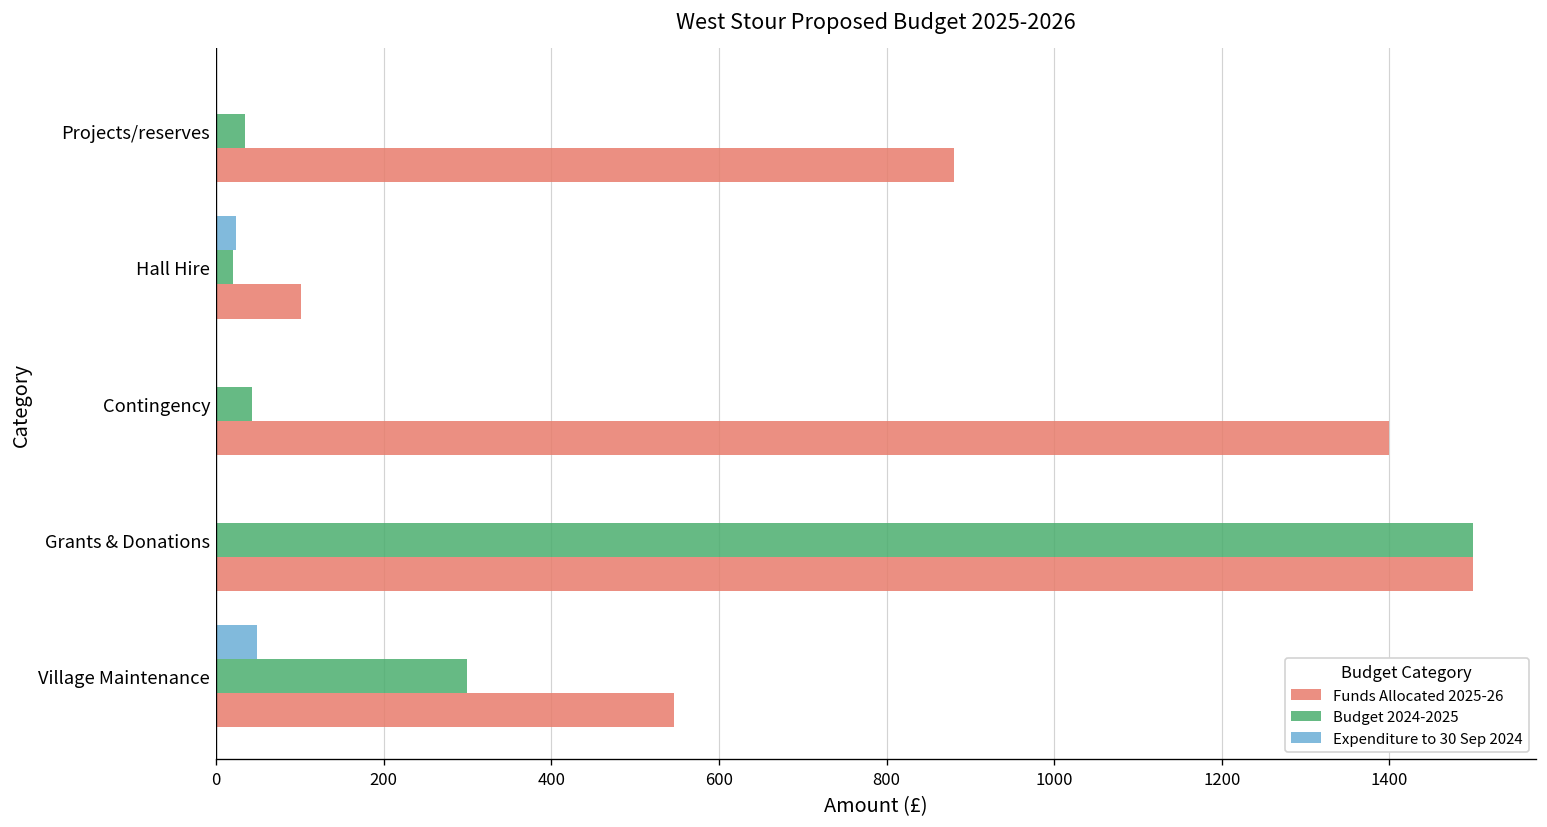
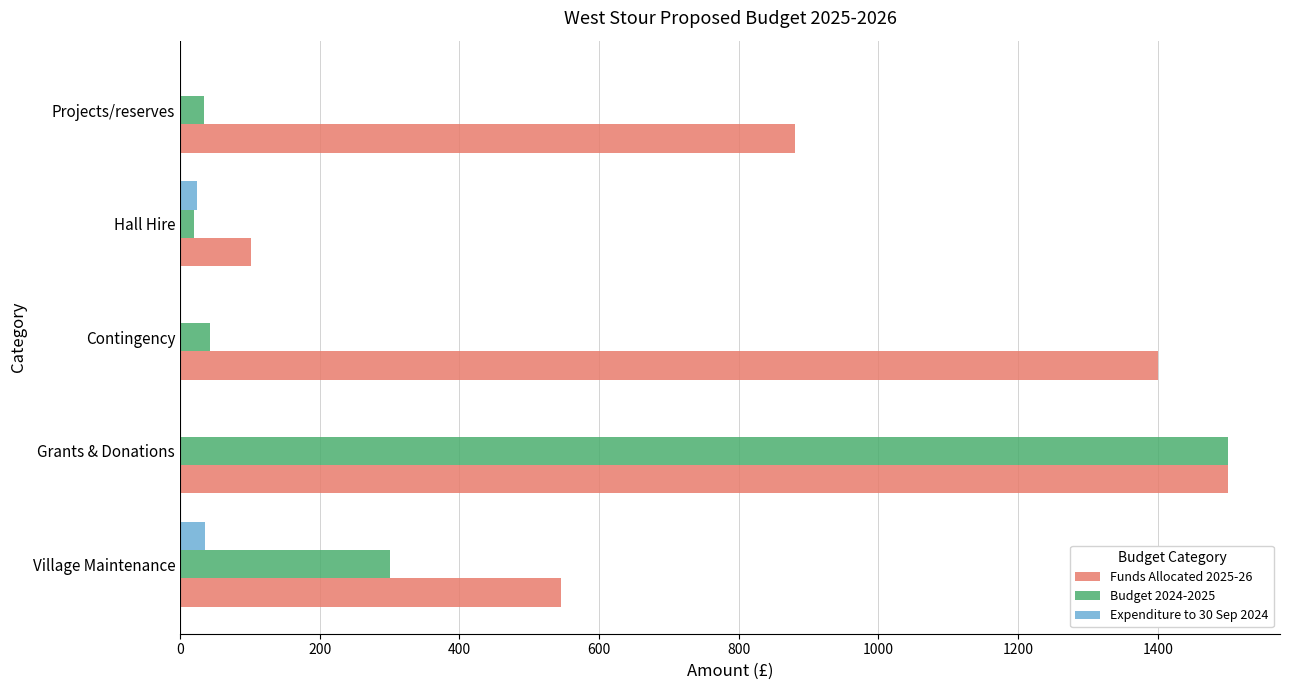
Expenditure to 30 Sep 2024, Village Maintenance: 50 -> 40
